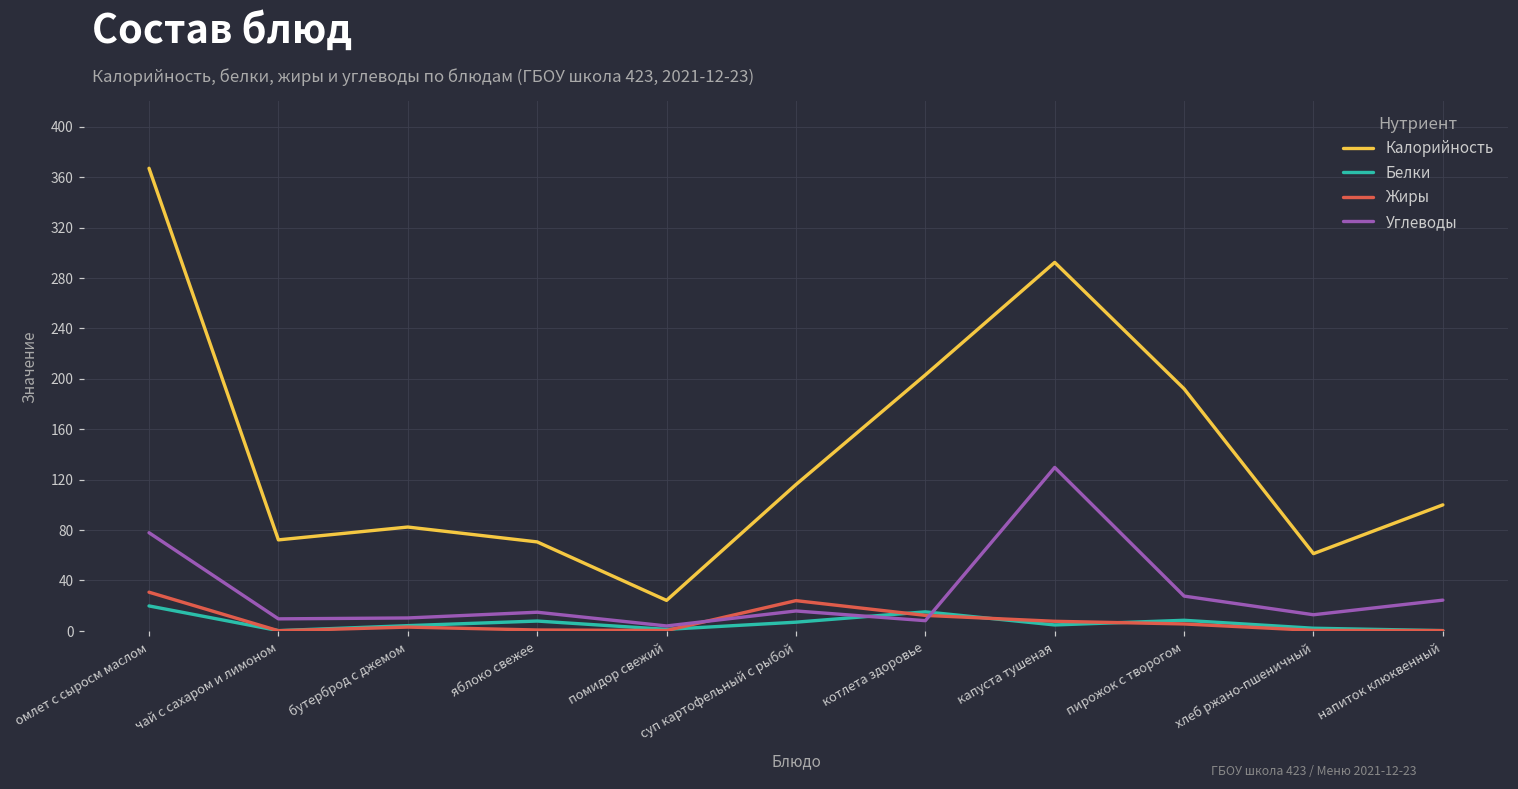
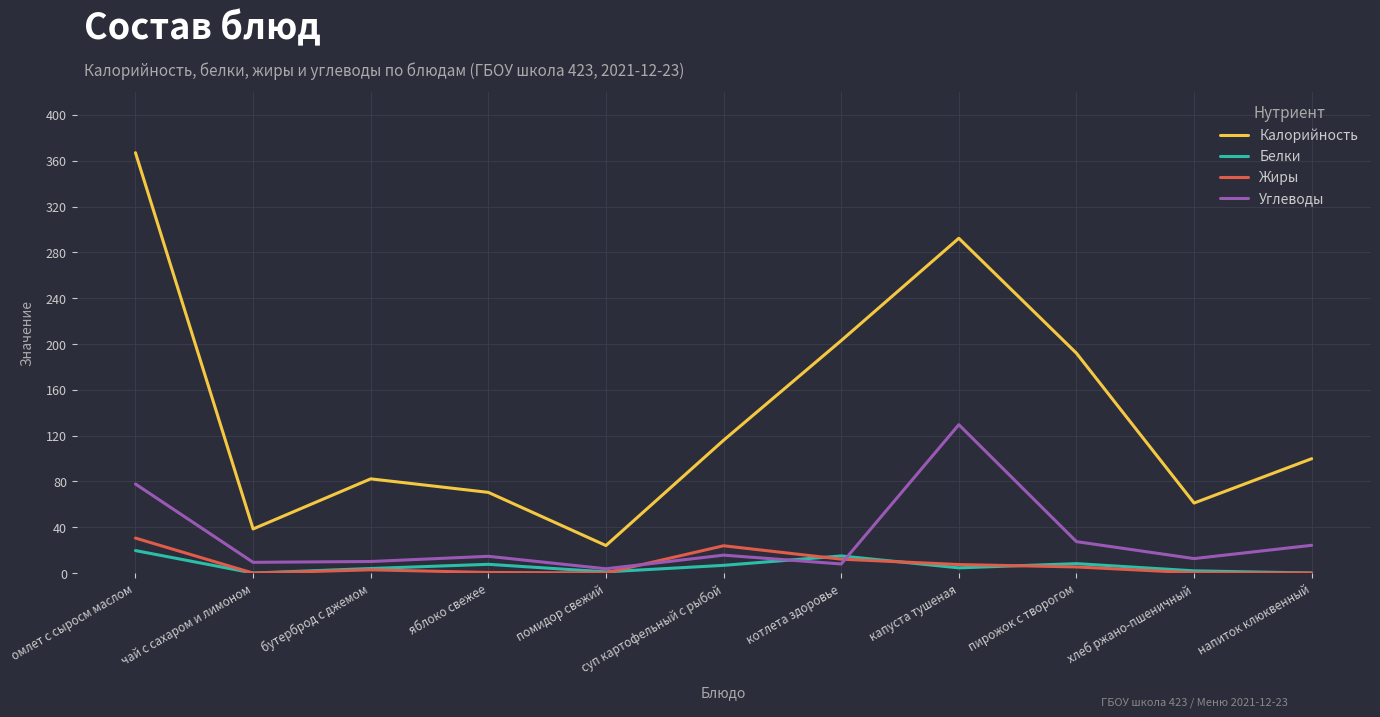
Калорийность, чай с сахаром и лимоном: 72 -> 39
